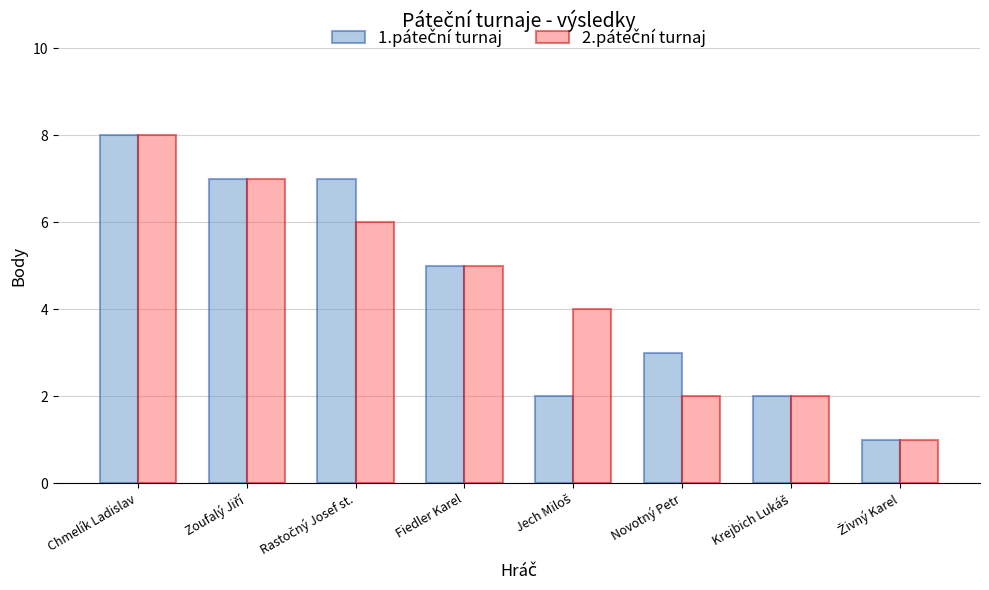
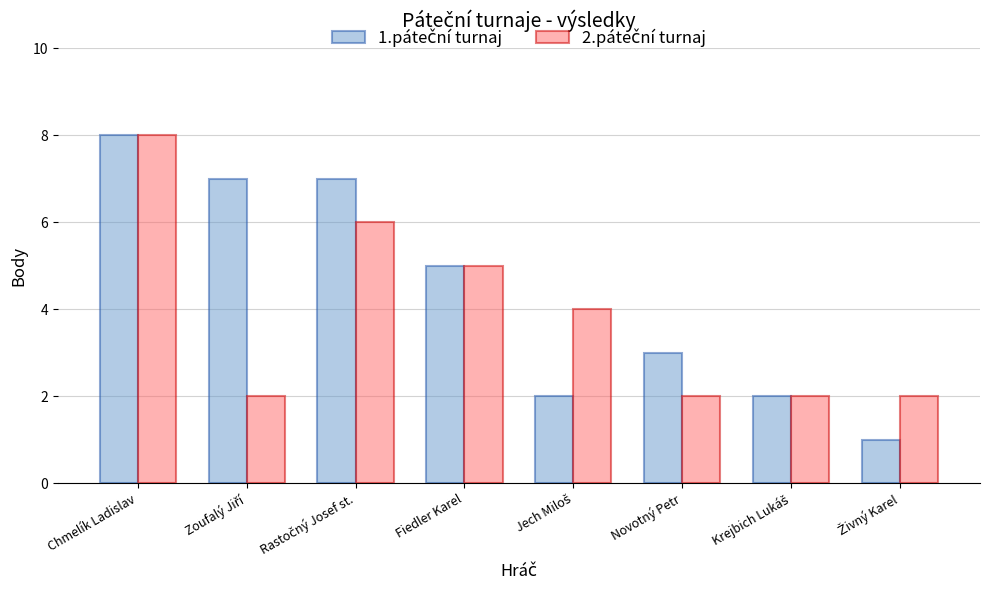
2.páteční turnaj, Zoufalý Jiří: 7 -> 2
2.páteční turnaj, Živný Karel: 1 -> 2
